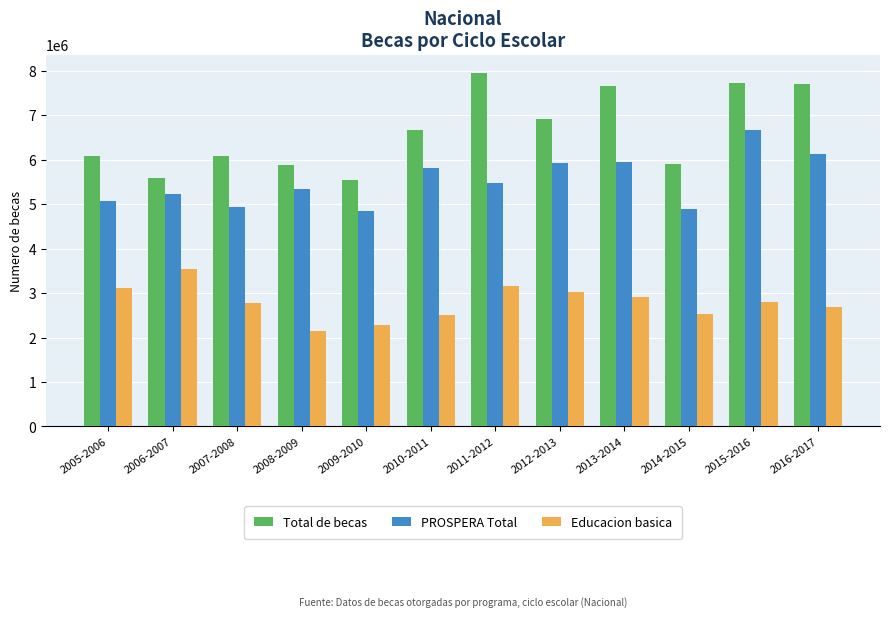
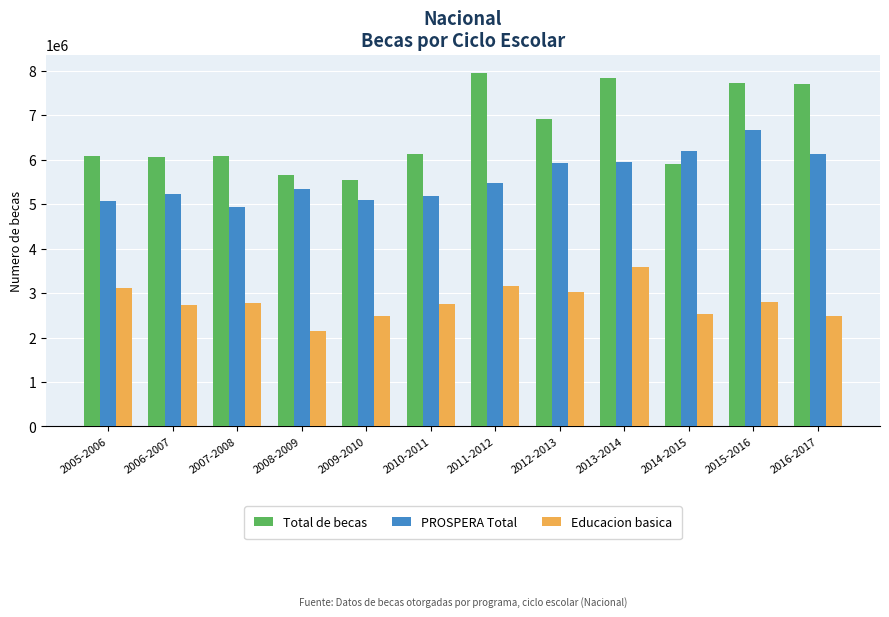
Total de becas, 2006-2007: 5600000 -> 6100000
Educacion basica, 2006-2007: 3500000 -> 2700000
Total de becas, 2008-2009: 5900000 -> 5700000
PROSPERA Total, 2009-2010: 4900000 -> 5100000
Educacion basica, 2009-2010: 2300000 -> 2500000
Total de becas, 2010-2011: 6700000 -> 6100000
PROSPERA Total, 2010-2011: 5800000 -> 5200000
Educacion basica, 2010-2011: 2500000 -> 2700000
Total de becas, 2013-2014: 7700000 -> 7900000
Educacion basica, 2013-2014: 2900000 -> 3600000
PROSPERA Total, 2014-2015: 4900000 -> 6200000
Educacion basica, 2016-2017: 2700000 -> 2500000
